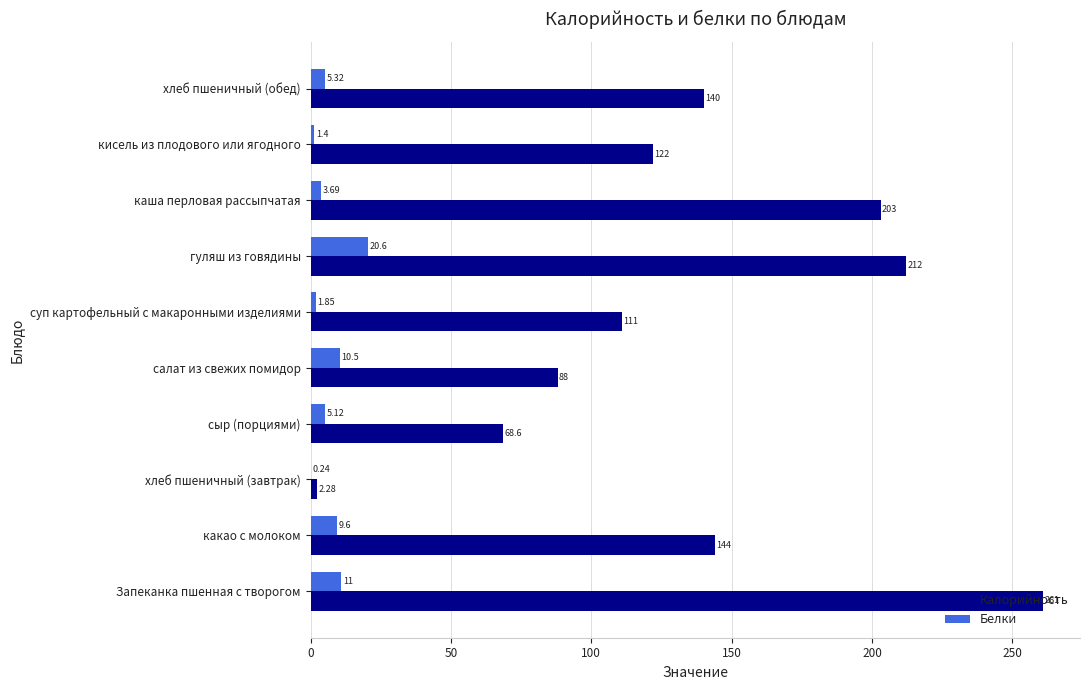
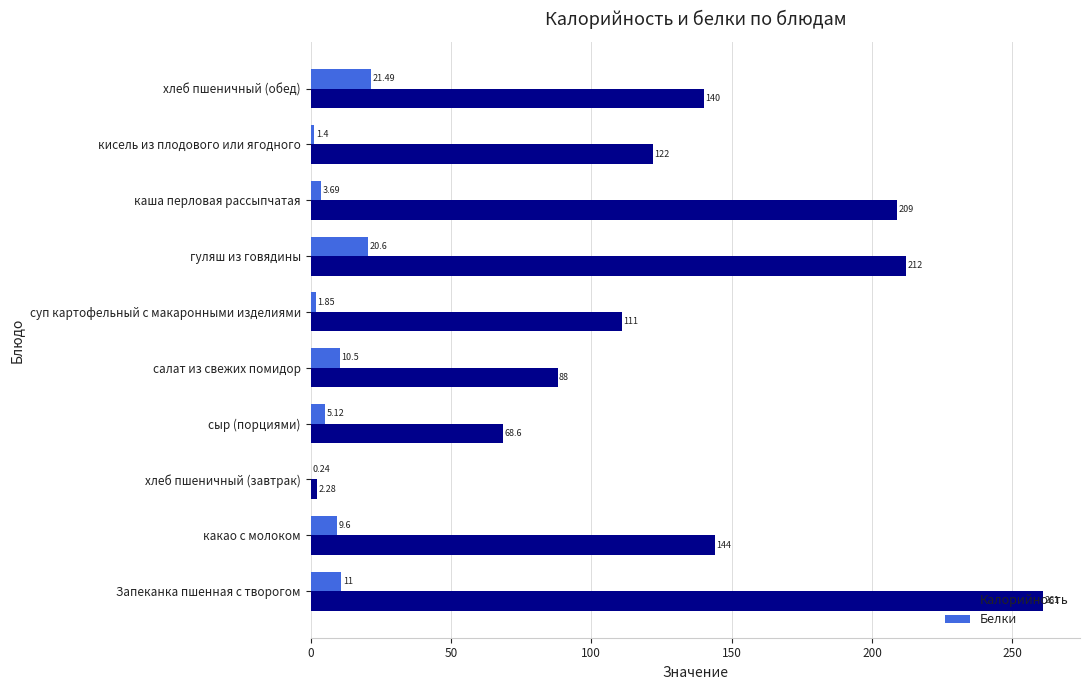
Белки, хлеб пшеничный (обед): 5.32 -> 21.49
Калорийность, каша перловая рассыпчатая: 203 -> 209
